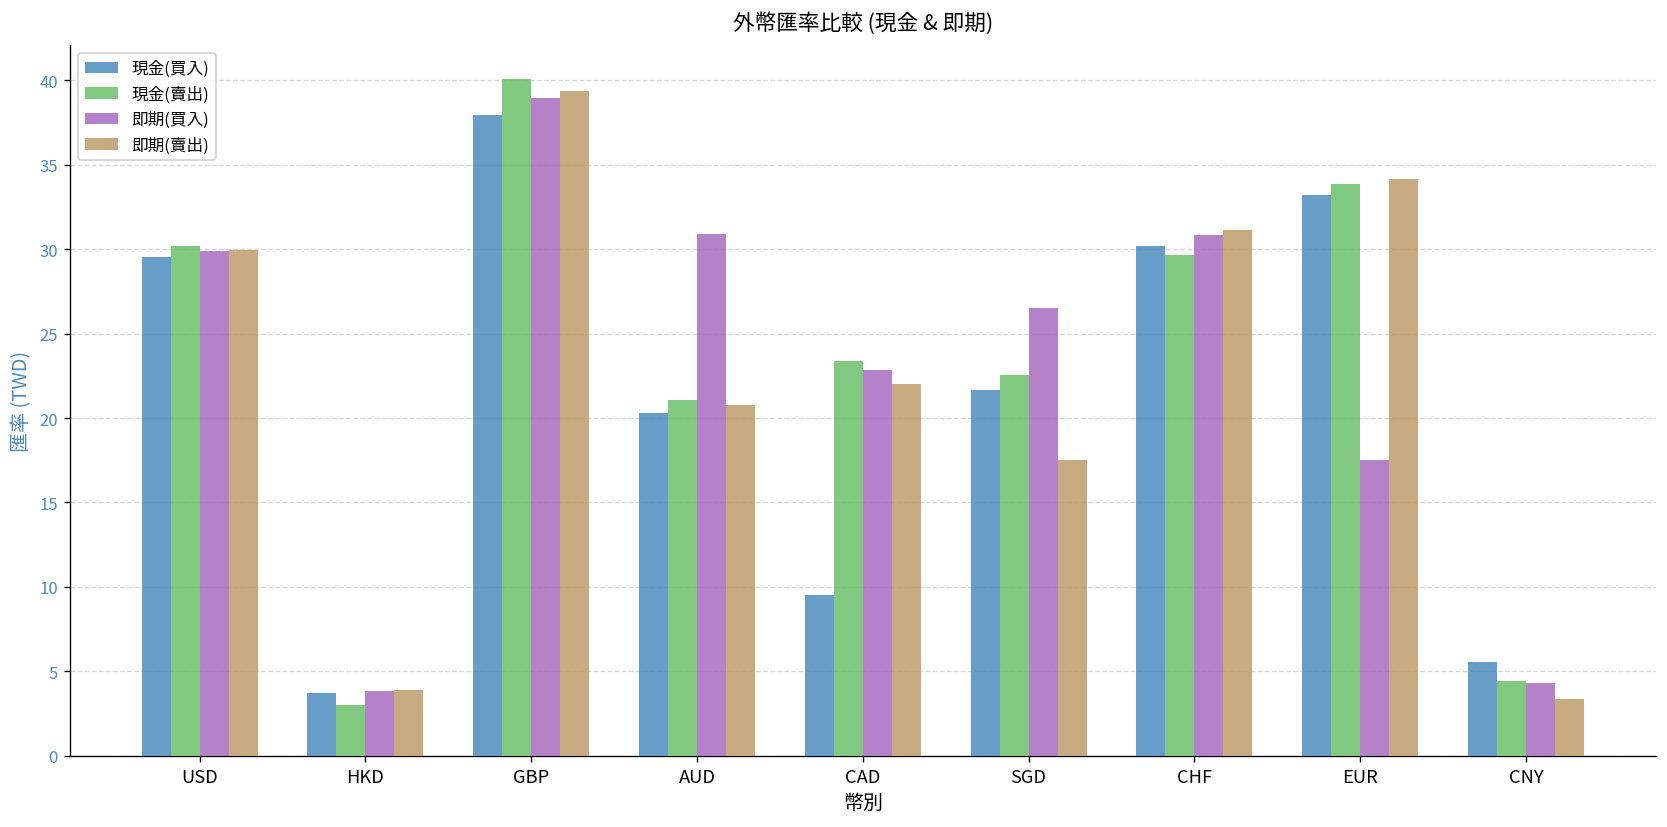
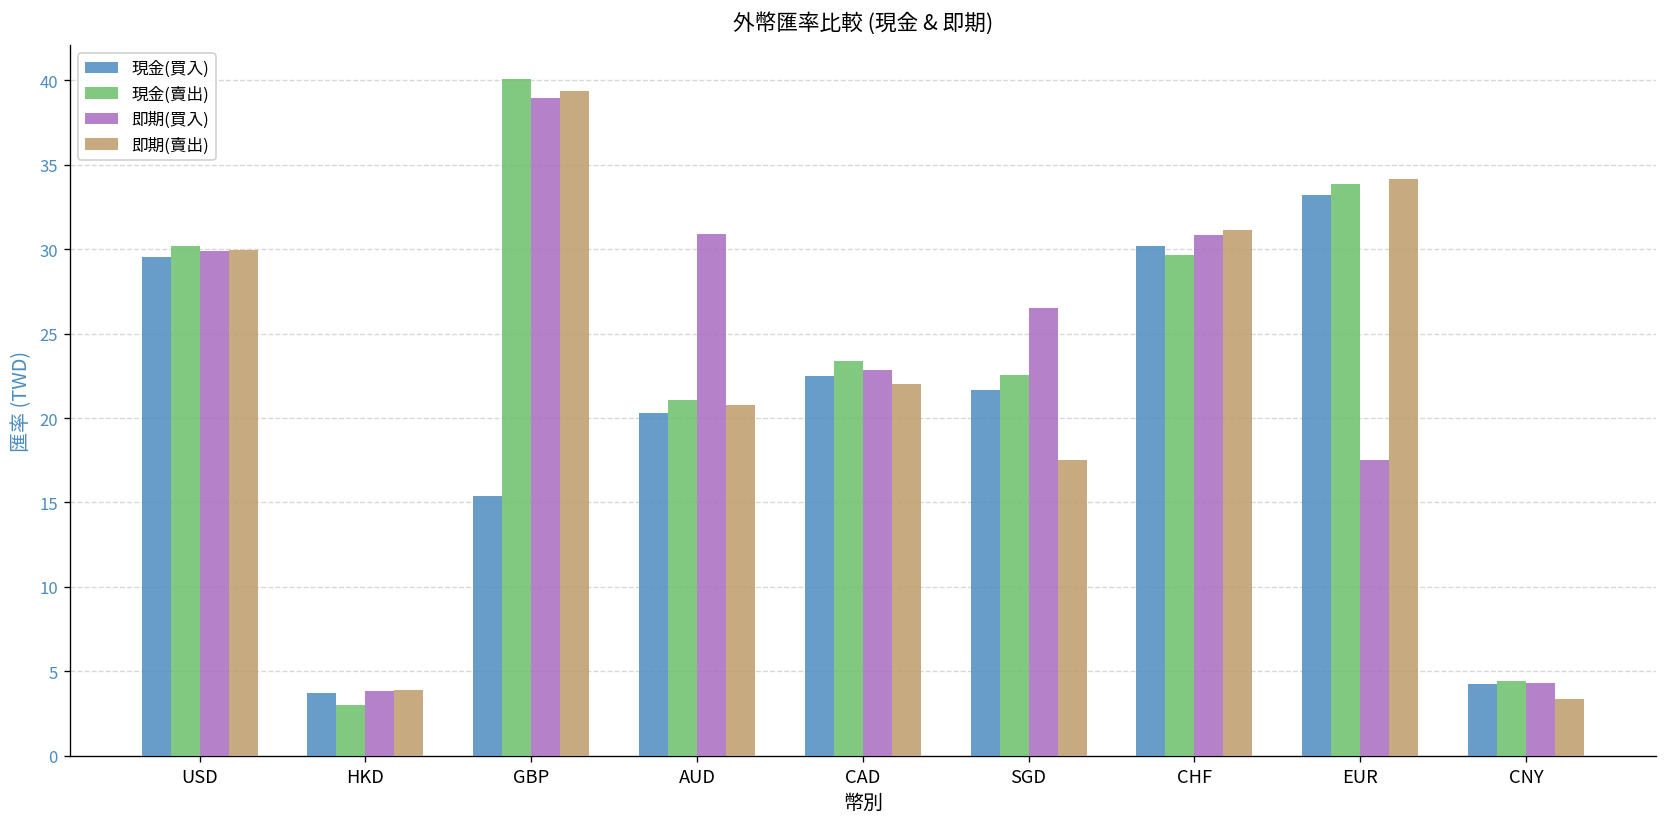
現金(買入), GBP: 38.0 -> 15.4
現金(買入), CAD: 9.5 -> 22.5
現金(買入), CNY: 5.5 -> 4.3
